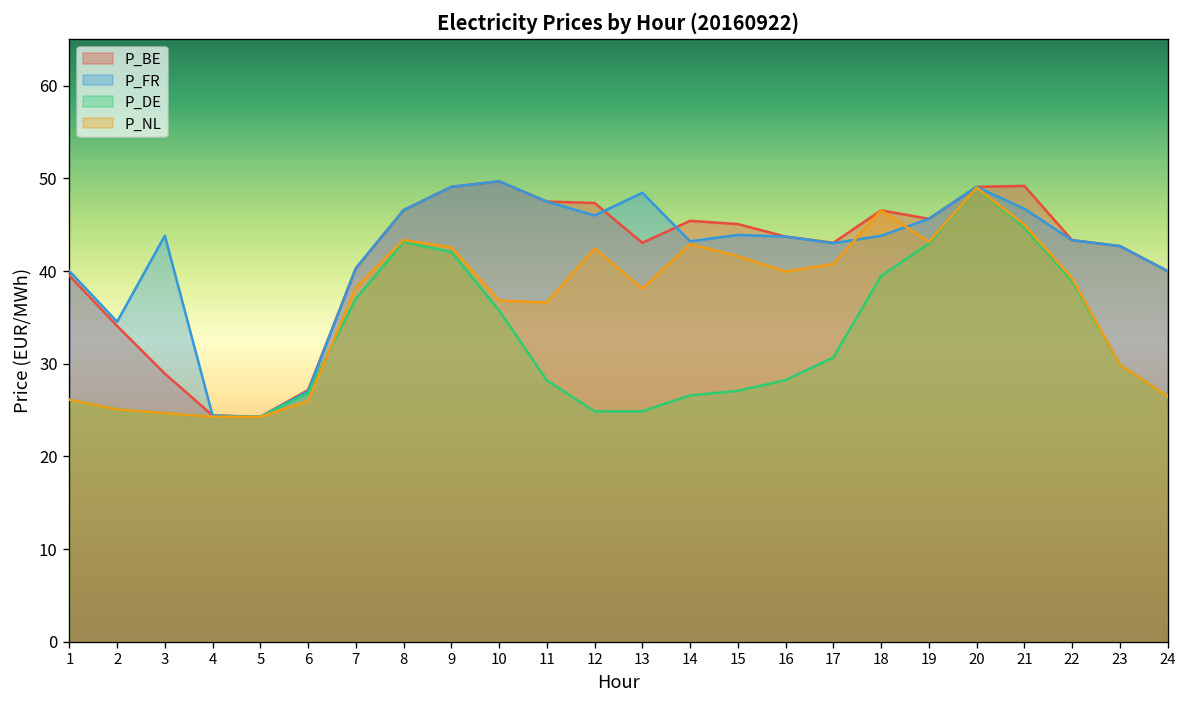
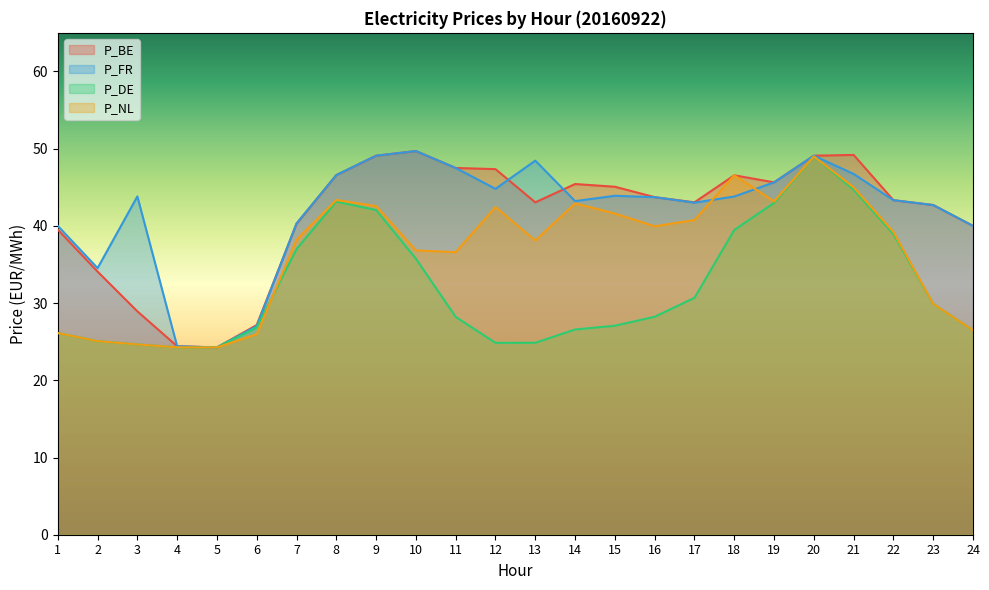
P_FR, 12: 46 -> 45
